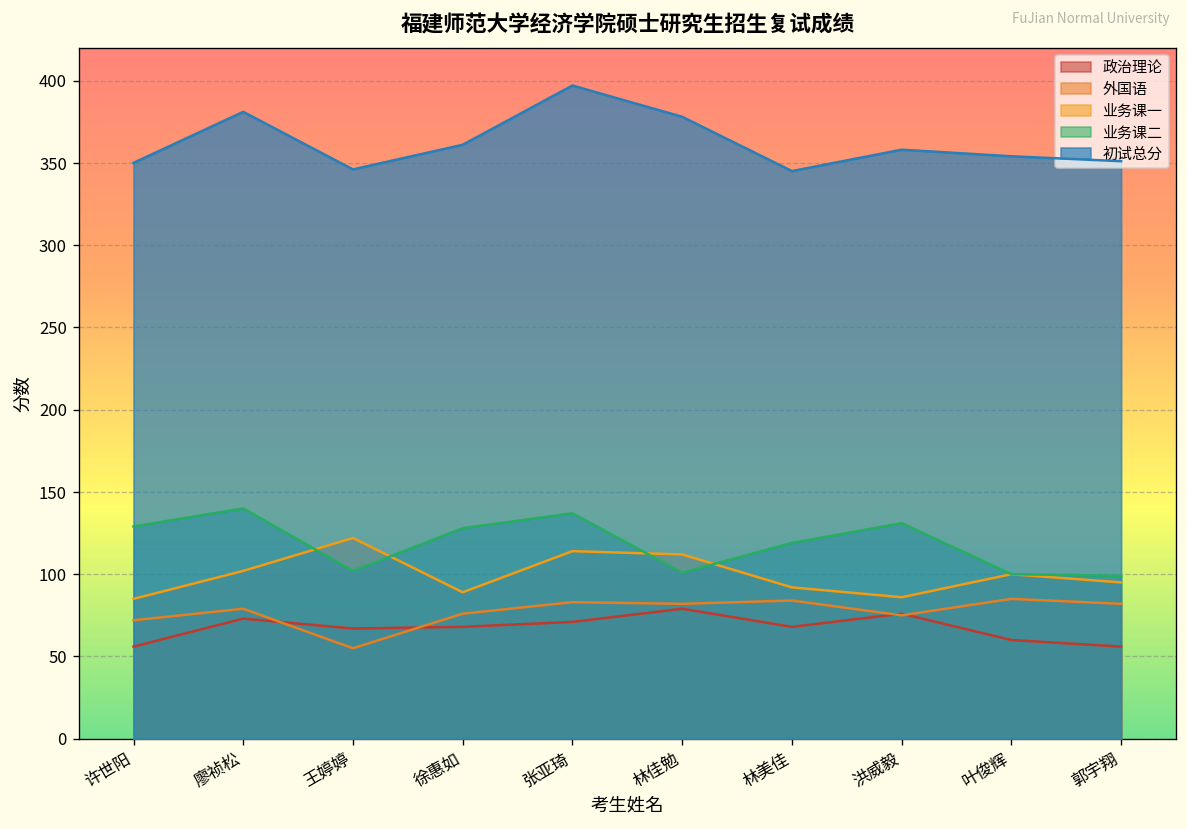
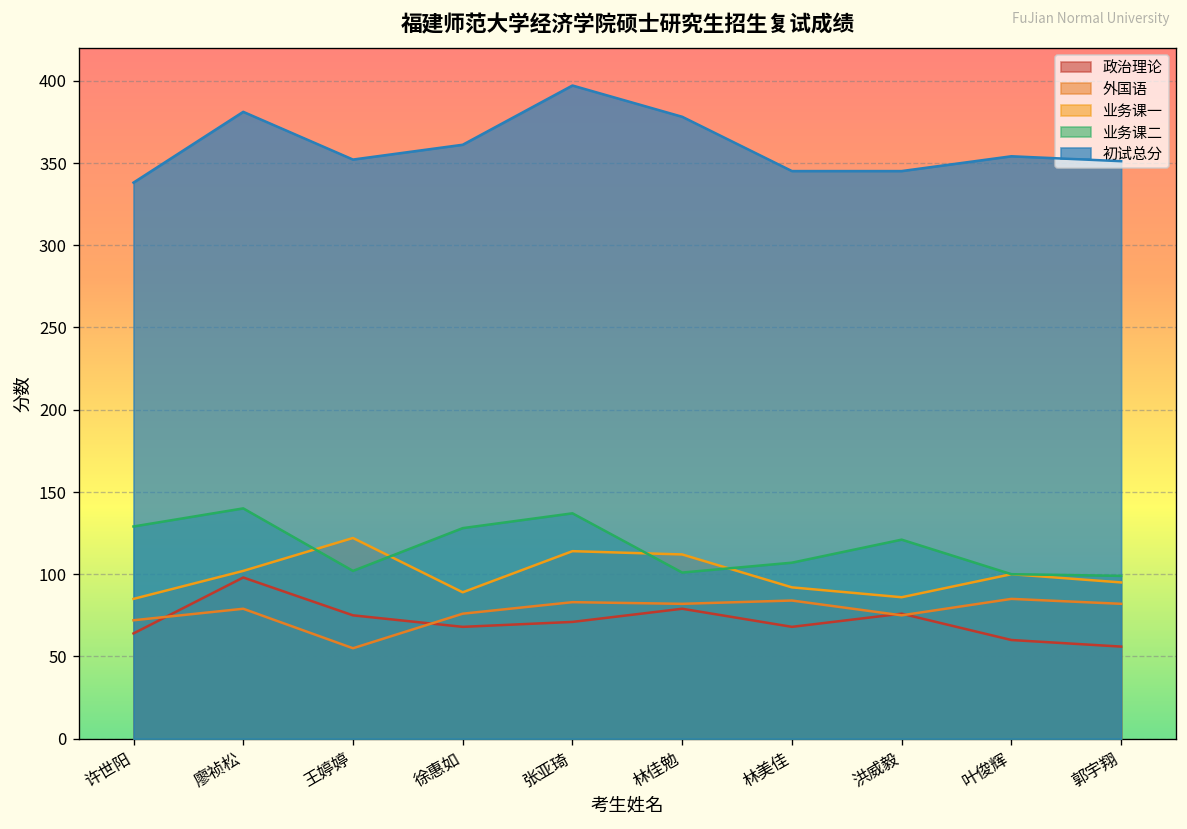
政治理论, 许世阳: 56 -> 64
初试总分, 许世阳: 350 -> 338
政治理论, 廖祯松: 73 -> 98
政治理论, 王婷婷: 67 -> 75
初试总分, 王婷婷: 346 -> 352
业务课二, 林美佳: 119 -> 107
业务课二, 洪威毅: 131 -> 121
初试总分, 洪威毅: 358 -> 345
